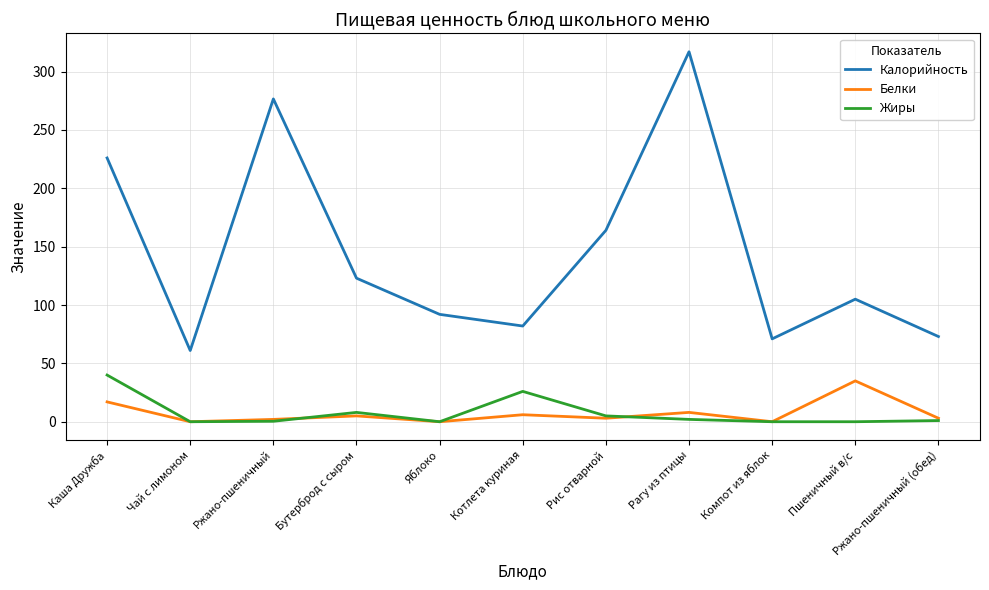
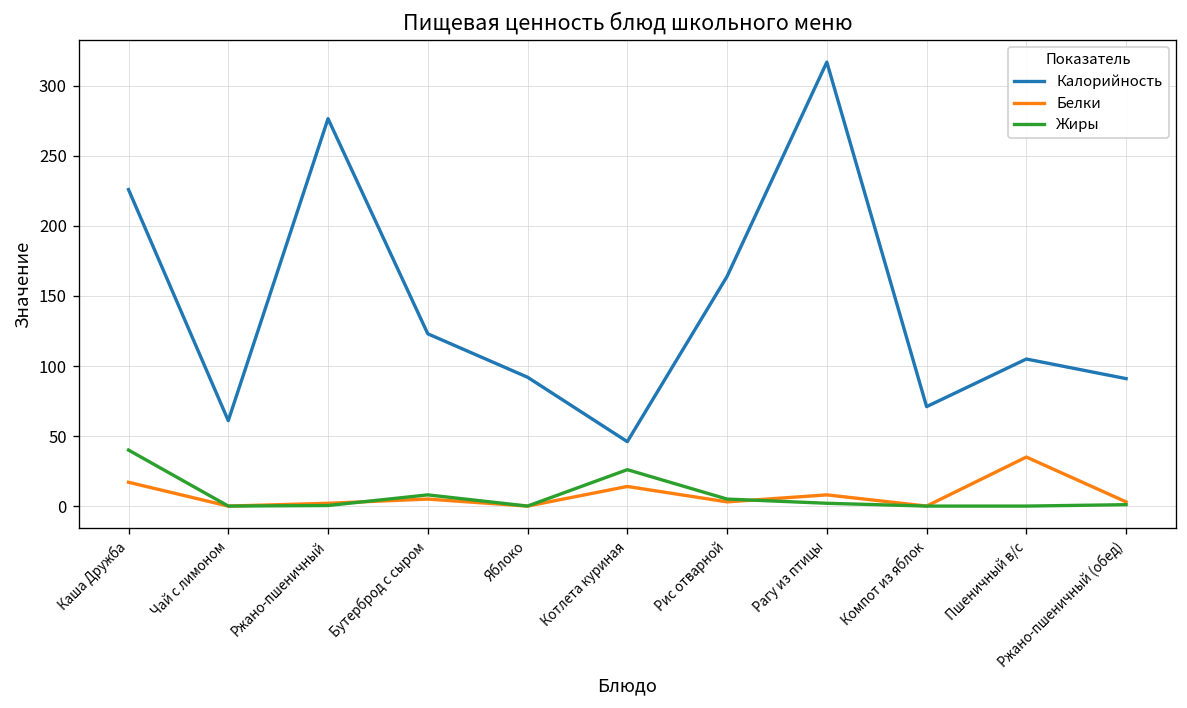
Калорийность, Котлета куриная: 82 -> 46
Белки, Котлета куриная: 6 -> 14
Калорийность, Ржано-пшеничный (обед): 73 -> 91
